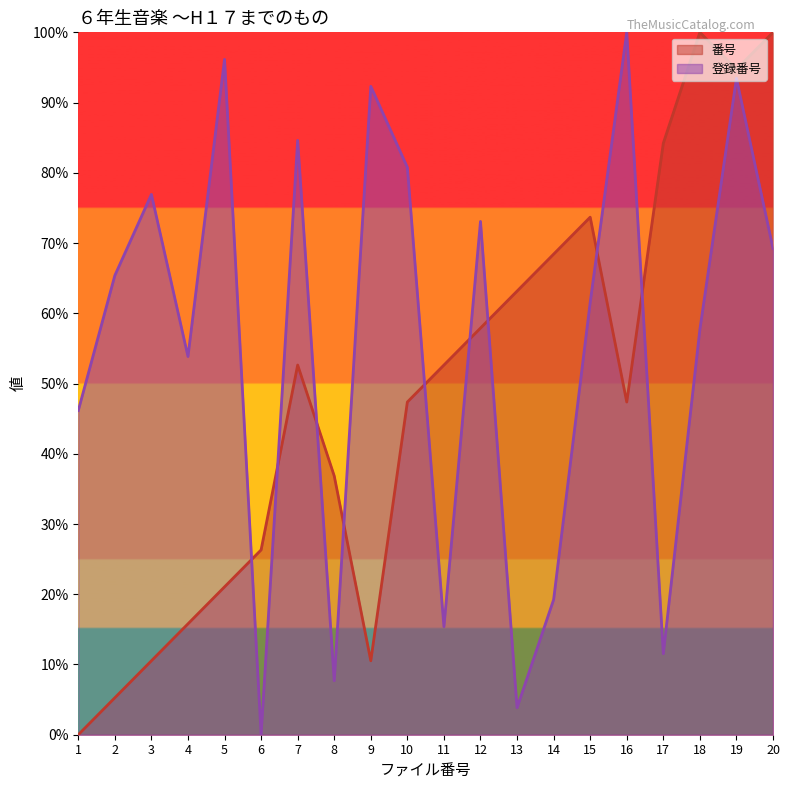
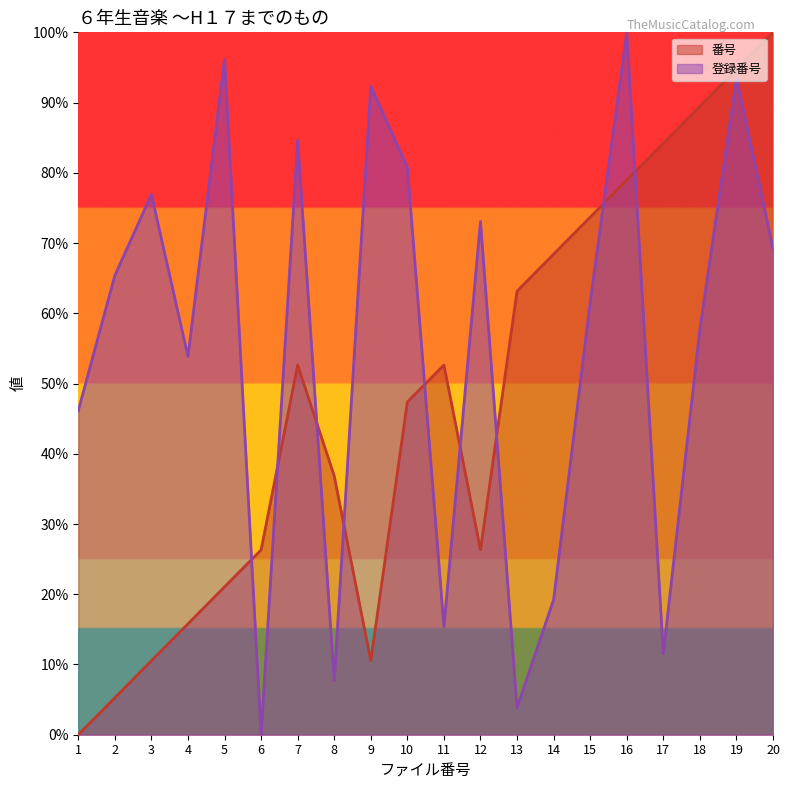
番号, 12: 58% -> 26%
番号, 16: 47% -> 79%
番号, 18: 100% -> 89%
